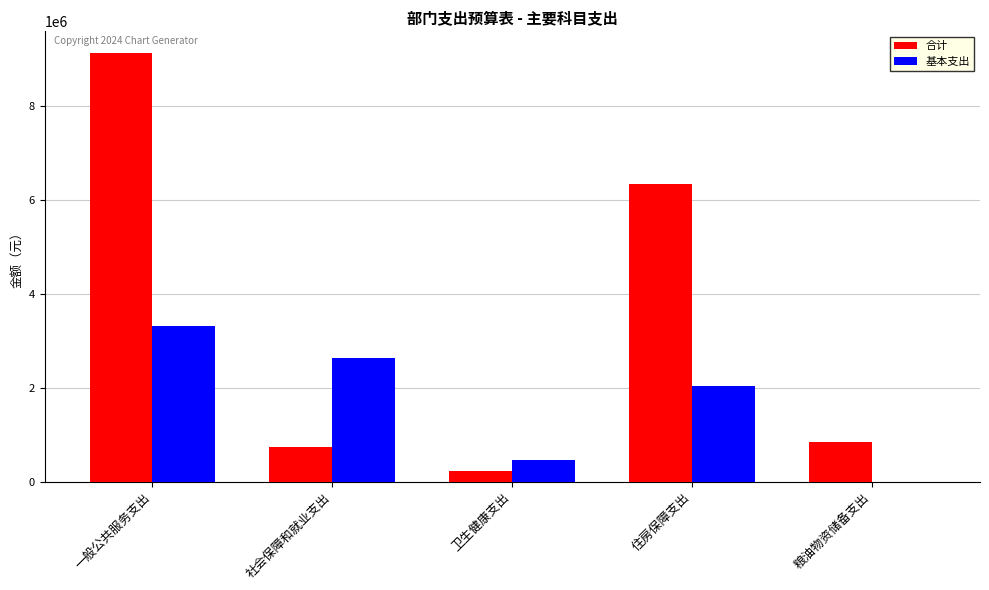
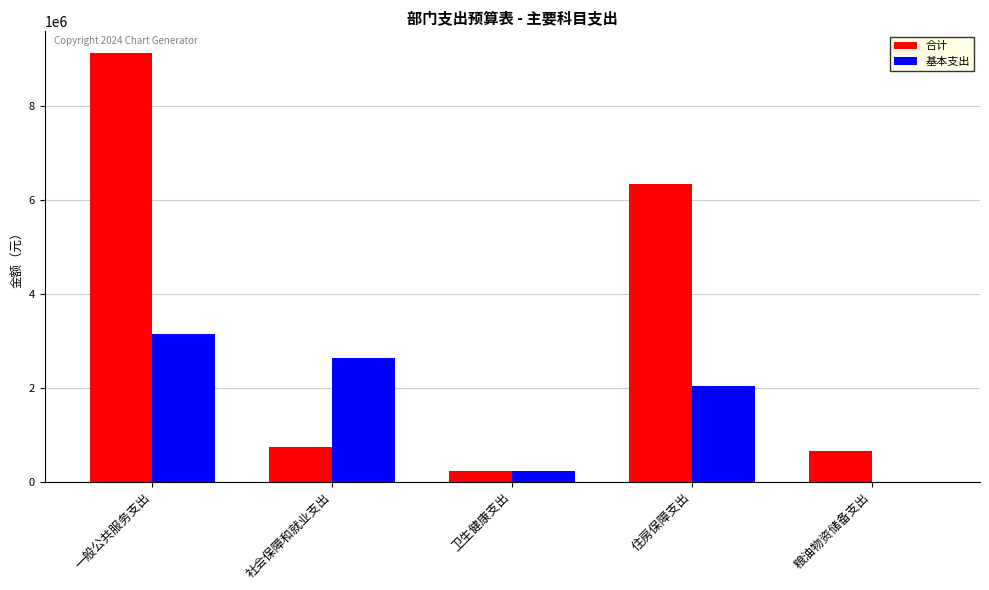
基本支出, 一般公共服务支出: 3300000 -> 3100000
基本支出, 卫生健康支出: 500000 -> 200000
合计, 粮油物资储备支出: 800000 -> 700000
